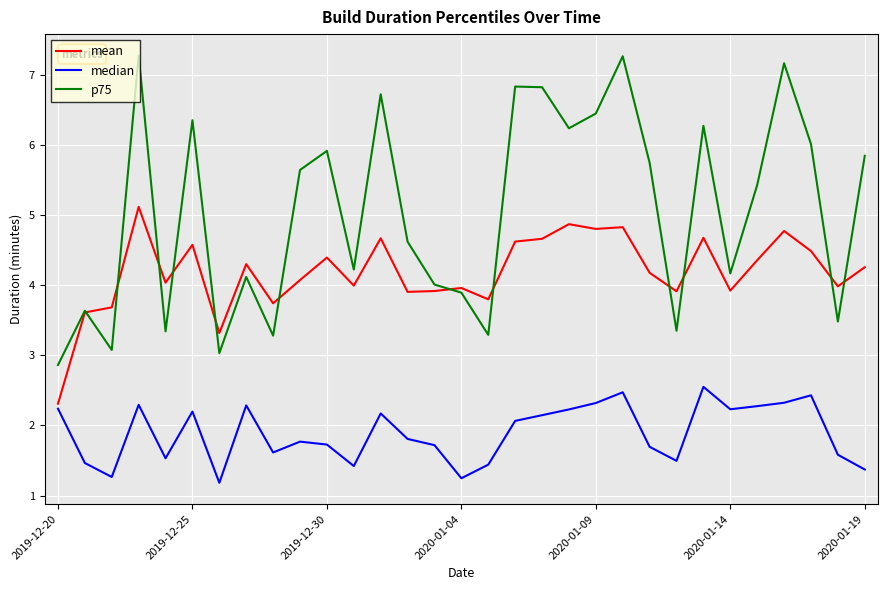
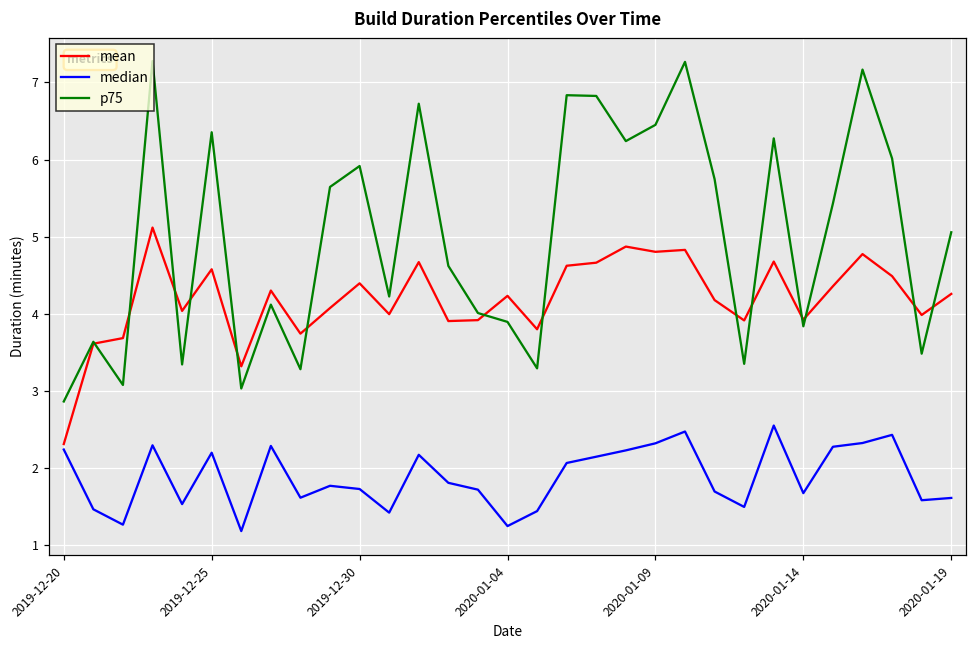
mean, 2020-01-04: 4.0 -> 4.2
median, 2020-01-14: 2.2 -> 1.7
p75, 2020-01-14: 4.2 -> 3.8
median, 2020-01-19: 1.4 -> 1.6
p75, 2020-01-19: 5.8 -> 5.1
